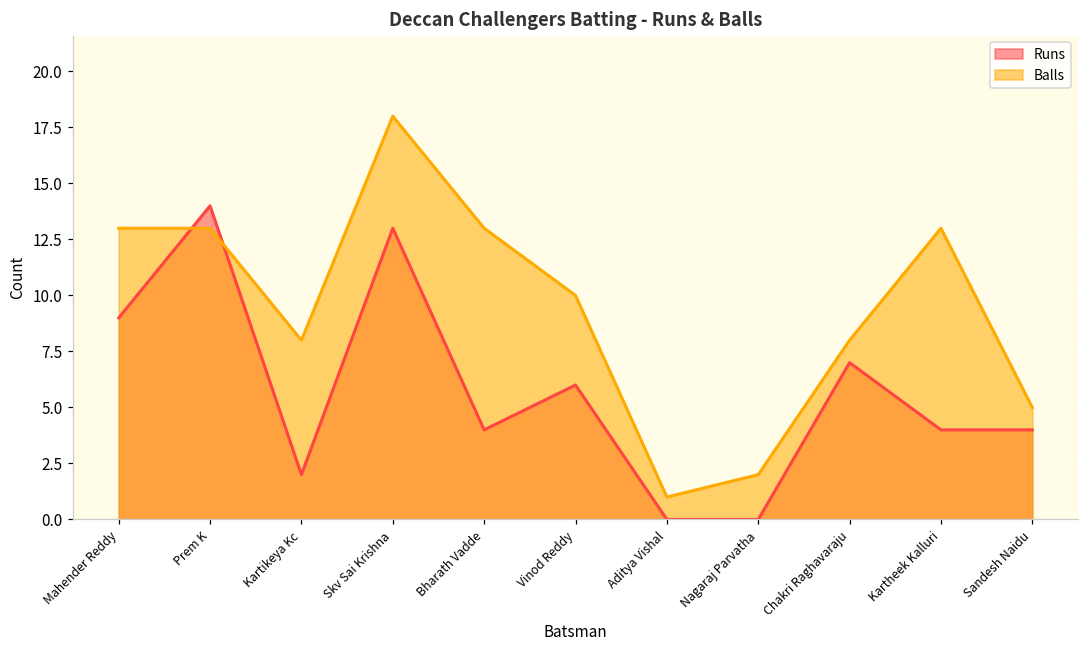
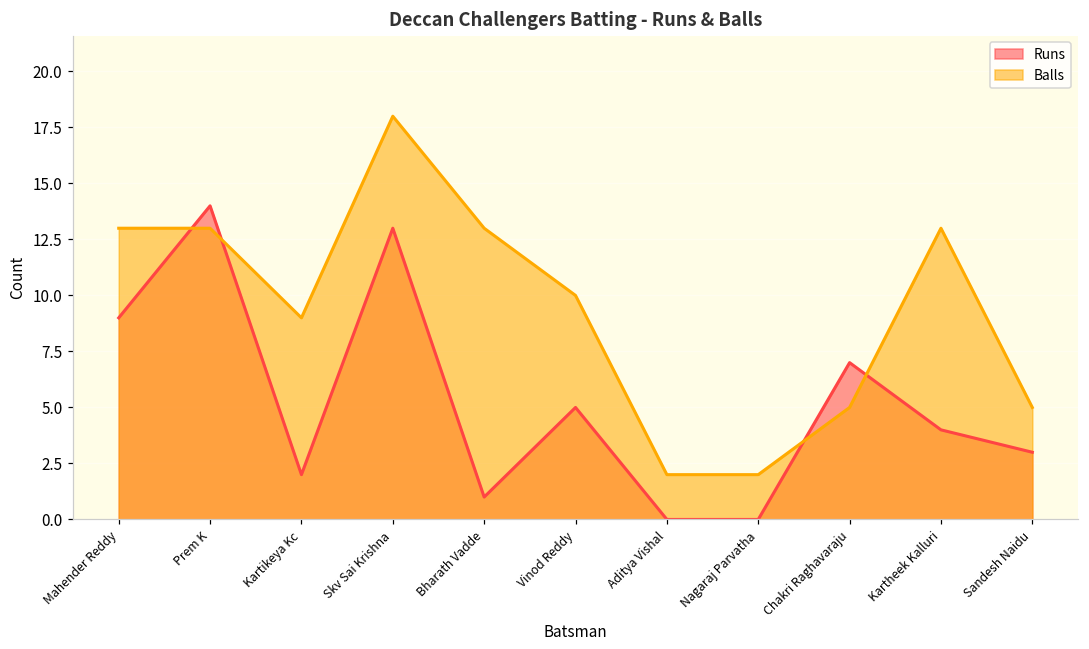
Balls, Kartikeya Kc: 8 -> 9
Runs, Bharath Vadde: 4 -> 1
Runs, Vinod Reddy: 6 -> 5
Balls, Aditya Vishal: 1 -> 2
Balls, Chakri Raghavaraju: 8 -> 5
Runs, Sandesh Naidu: 4 -> 3
